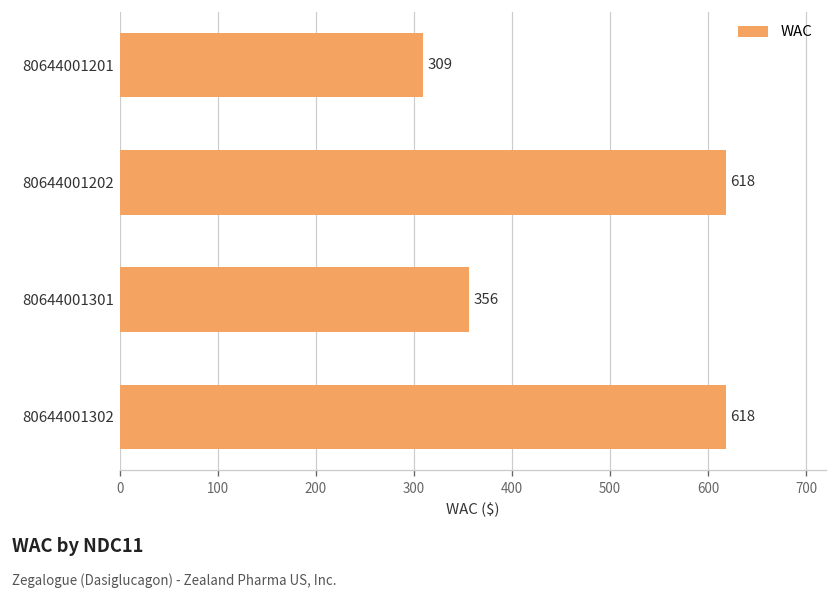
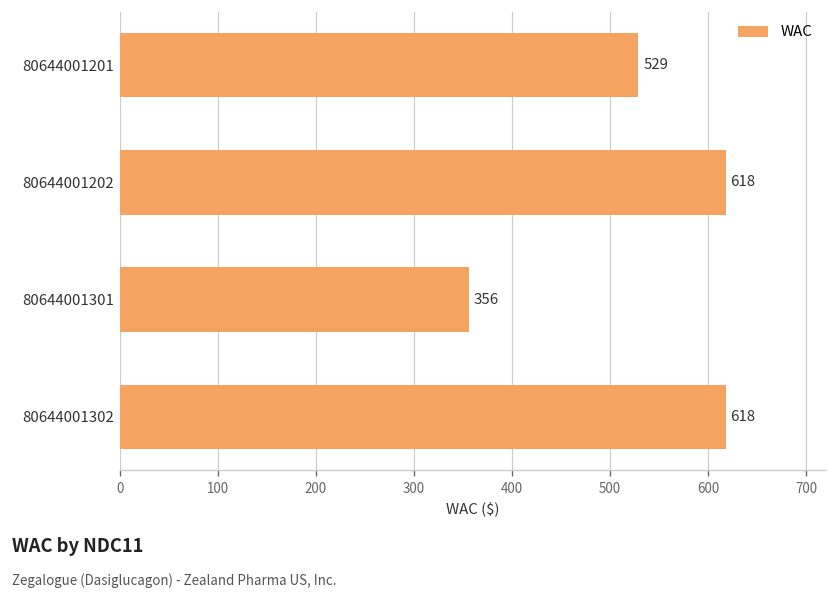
80644001201: 309 -> 529
